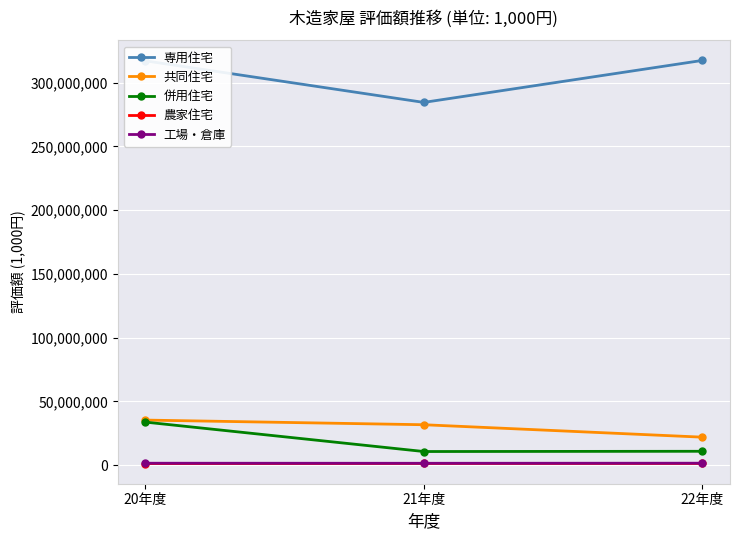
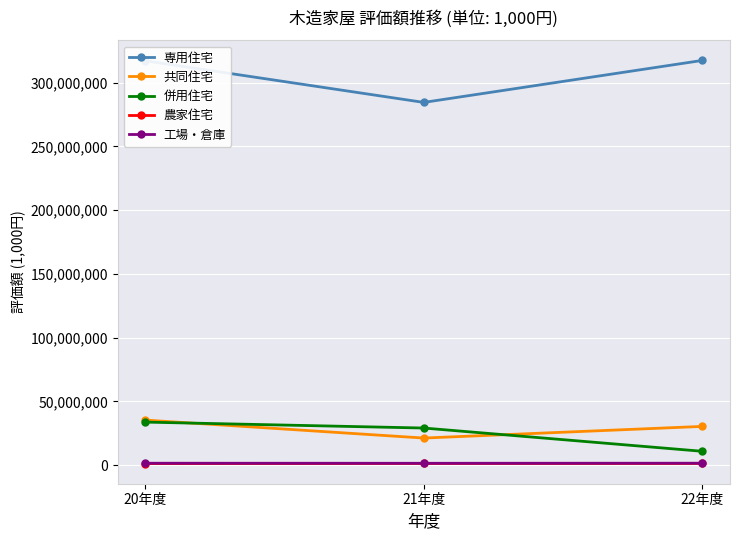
共同住宅, 21年度: 32,000,000 -> 21,000,000
併用住宅, 21年度: 11,000,000 -> 29,000,000
共同住宅, 22年度: 22,000,000 -> 30,000,000
